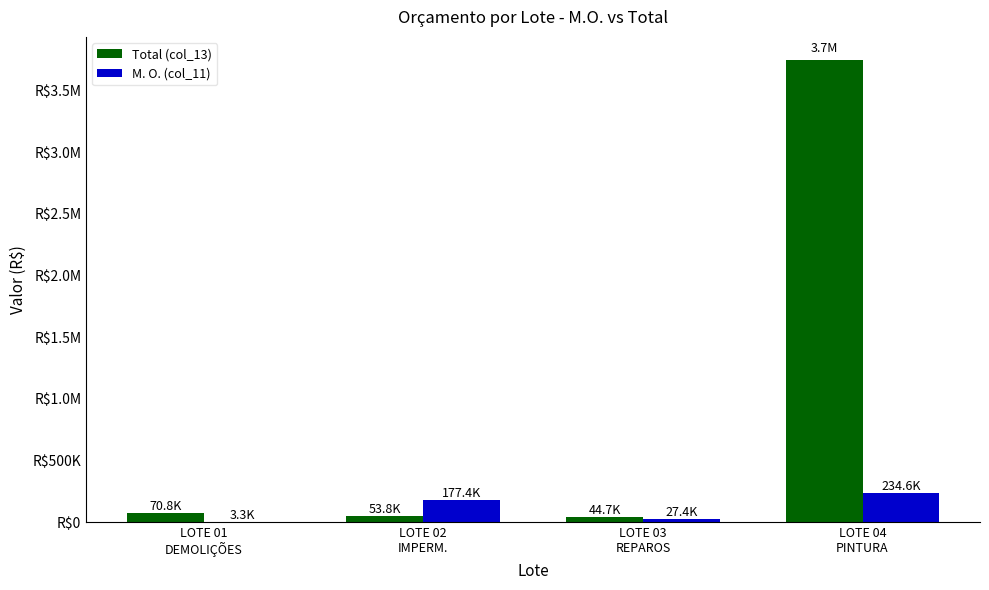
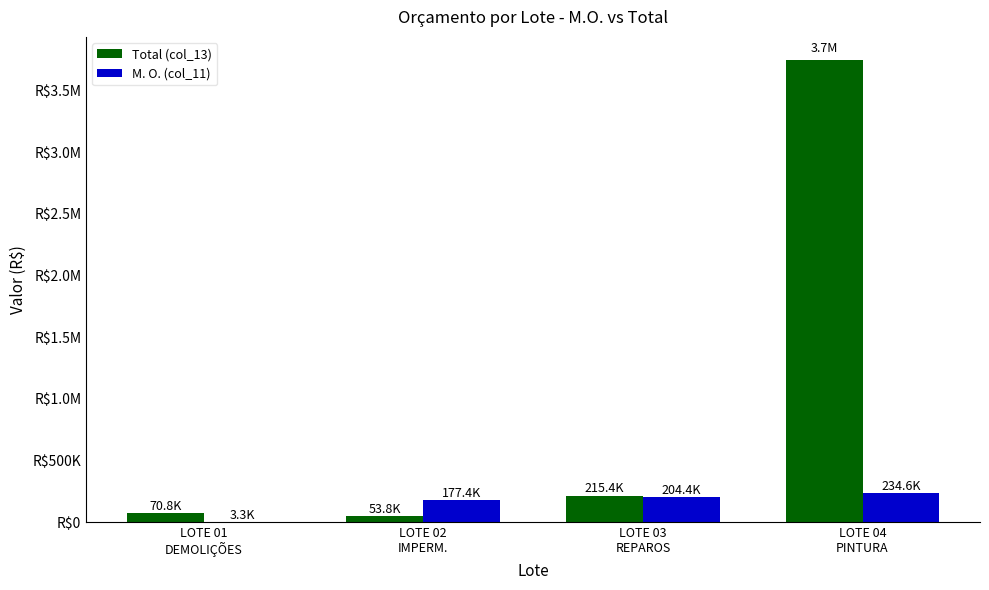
Total (col_13), LOTE 03 REPAROS: 44.7K -> 215.4K
M. O. (col_11), LOTE 03 REPAROS: 27.4K -> 204.4K
